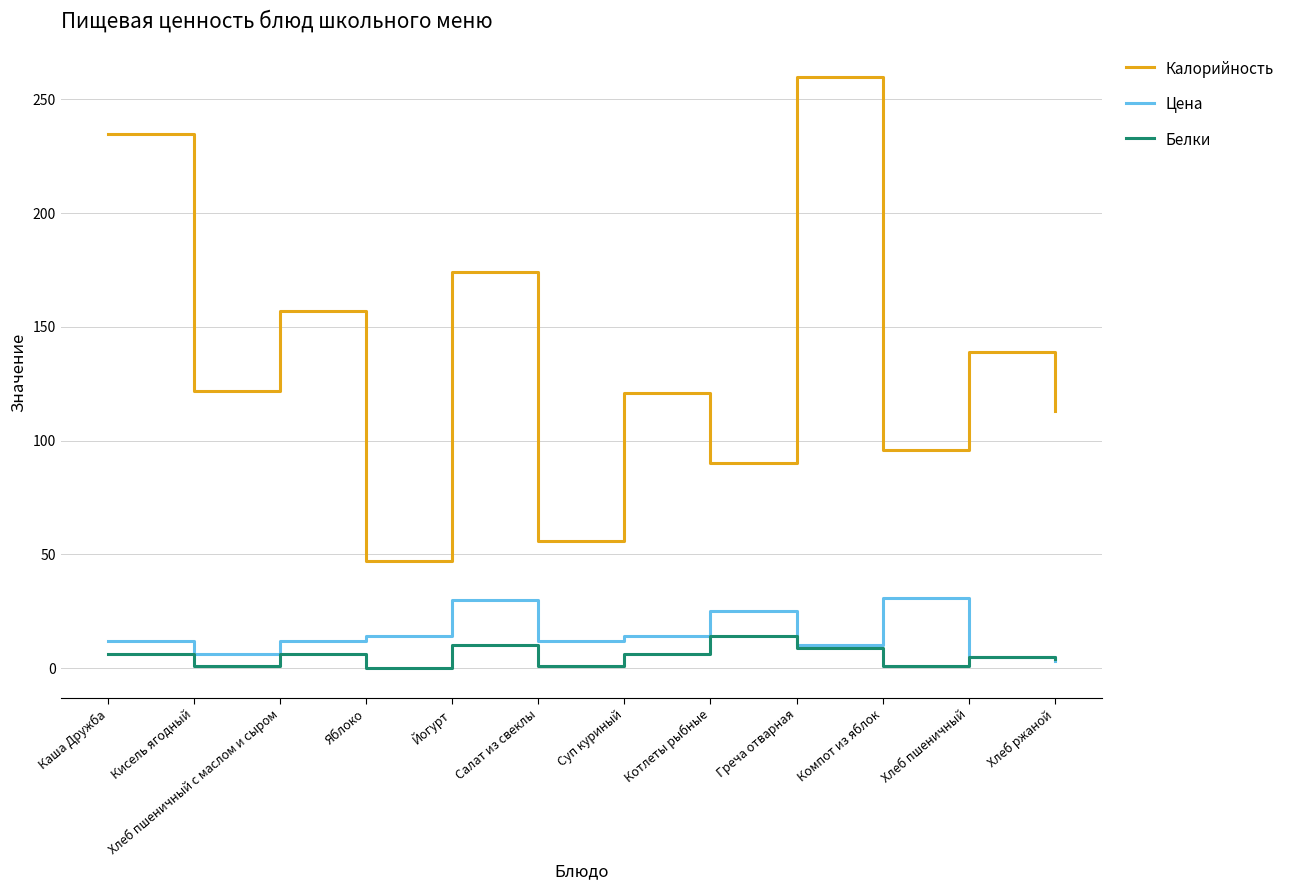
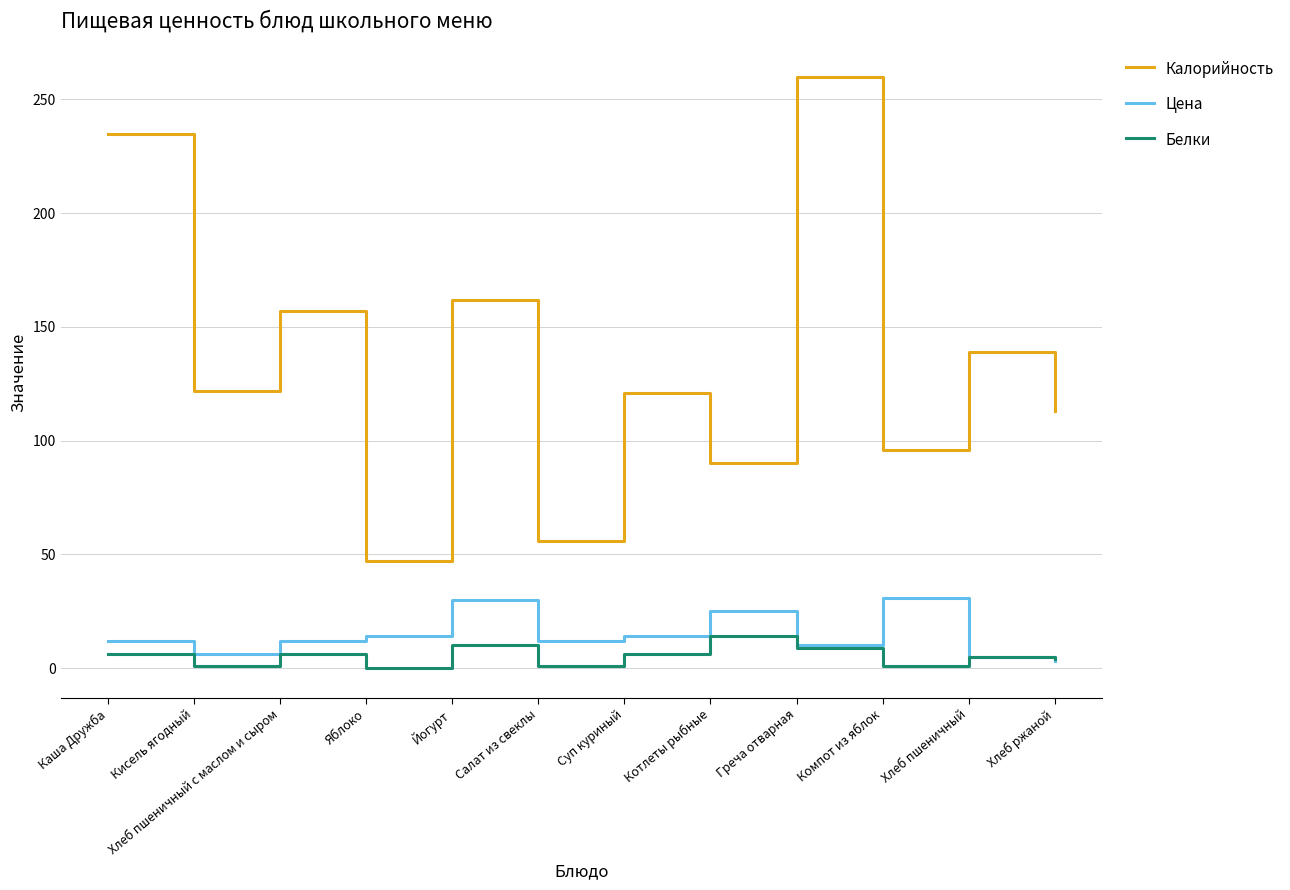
Калорийность, Йогурт: 174 -> 162
